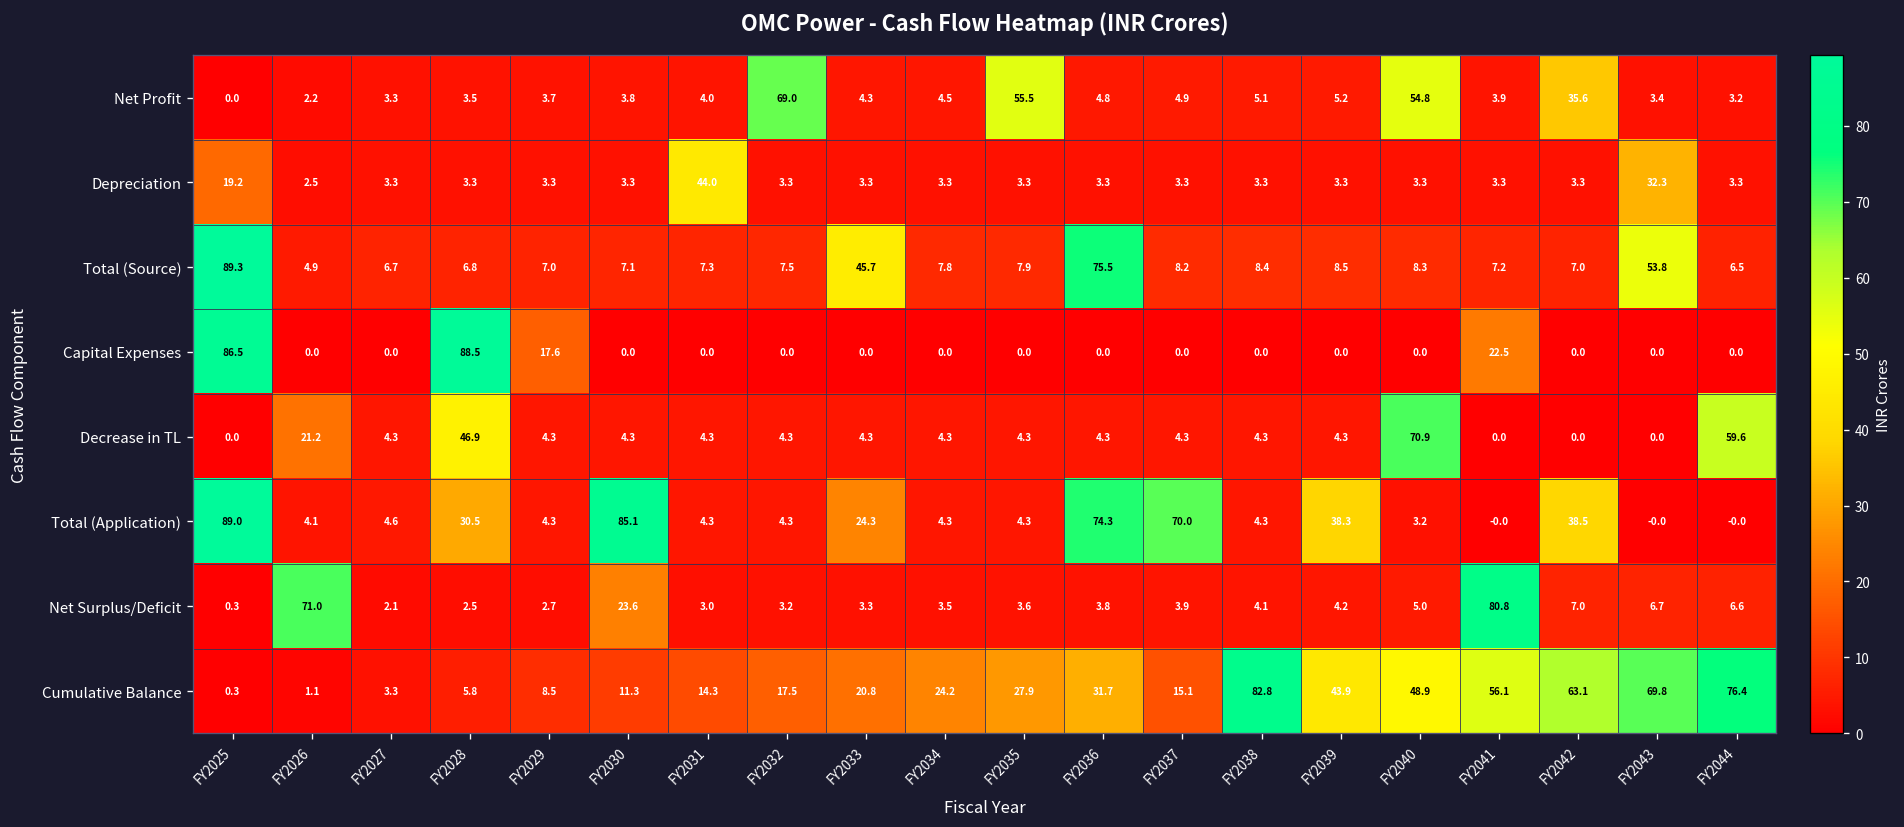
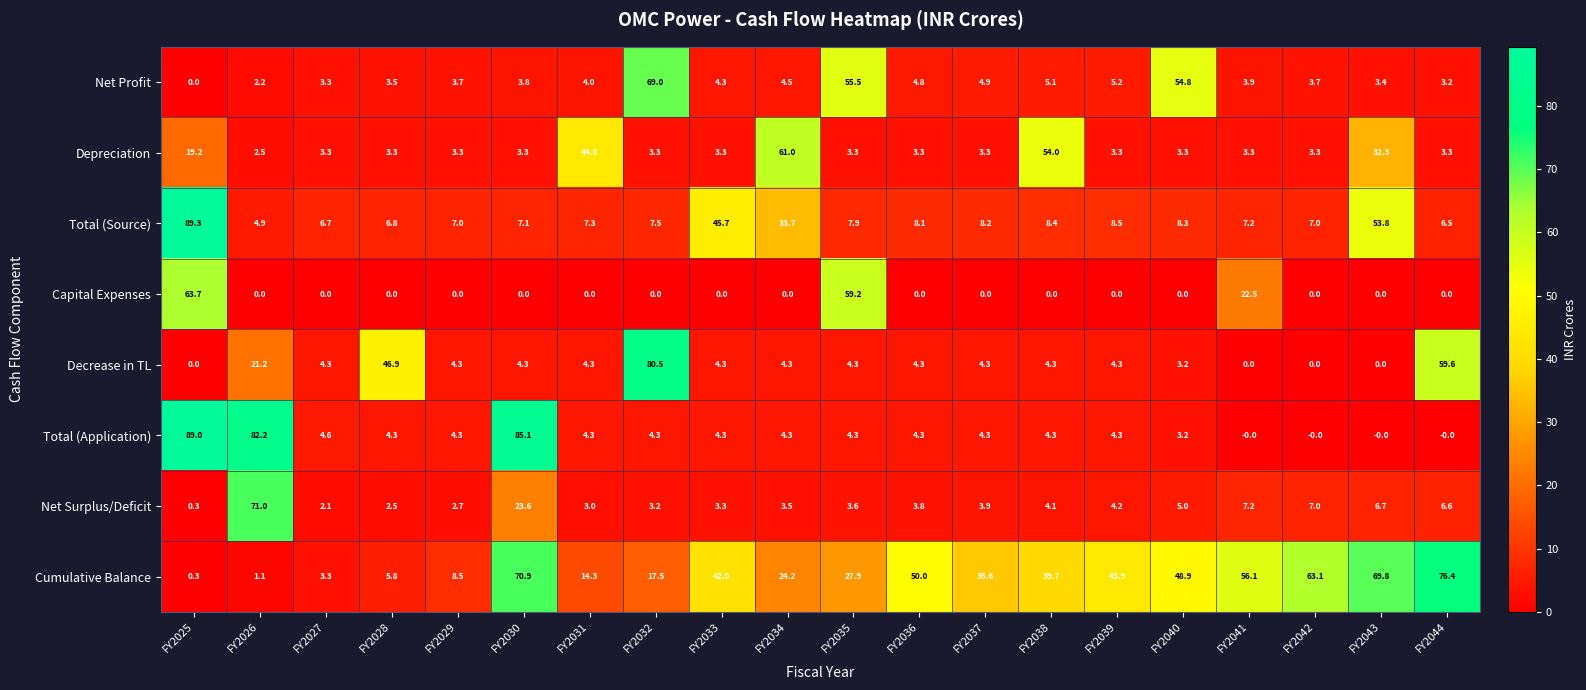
Net Profit, FY2042: 35.6 -> 3.7
Depreciation, FY2034: 3.3 -> 61.0
Depreciation, FY2038: 3.3 -> 54.0
Total (Source), FY2034: 7.8 -> 33.7
Total (Source), FY2036: 75.5 -> 8.1
Capital Expenses, FY2025: 86.5 -> 63.7
Capital Expenses, FY2028: 88.5 -> 0.0
Capital Expenses, FY2029: 17.6 -> 0.0
Capital Expenses, FY2035: 0.0 -> 59.2
Decrease in TL, FY2032: 4.3 -> 80.5
Decrease in TL, FY2040: 70.9 -> 3.2
Total (Application), FY2026: 4.1 -> 82.2
Total (Application), FY2028: 30.5 -> 4.3
Total (Application), FY2033: 24.3 -> 4.3
Total (Application), FY2036: 74.3 -> 4.3
Total (Application), FY2037: 70.0 -> 4.3
Total (Application), FY2039: 38.3 -> 4.3
Total (Application), FY2042: 38.5 -> -0.0
Net Surplus/Deficit, FY2041: 80.8 -> 7.2
Cumulative Balance, FY2030: 11.3 -> 70.9
Cumulative Balance, FY2033: 20.8 -> 42.0
Cumulative Balance, FY2036: 31.7 -> 50.0
Cumulative Balance, FY2037: 15.1 -> 35.6
Cumulative Balance, FY2038: 82.8 -> 39.7
